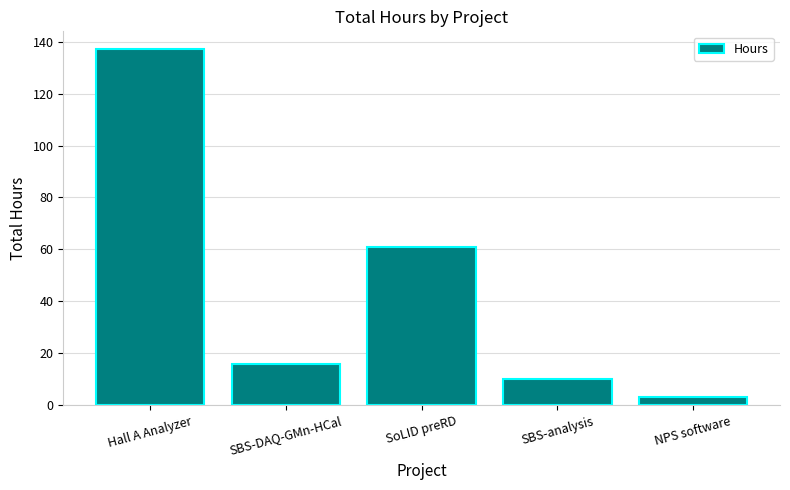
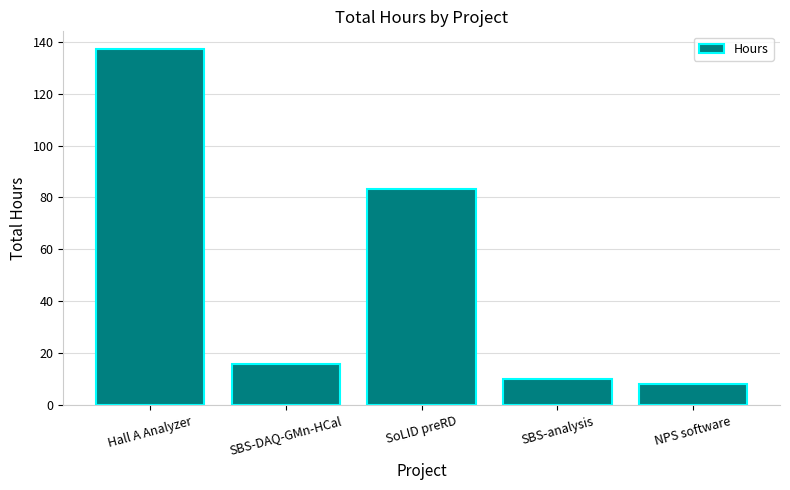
SoLID preRD: 61 -> 83
NPS software: 3 -> 8
